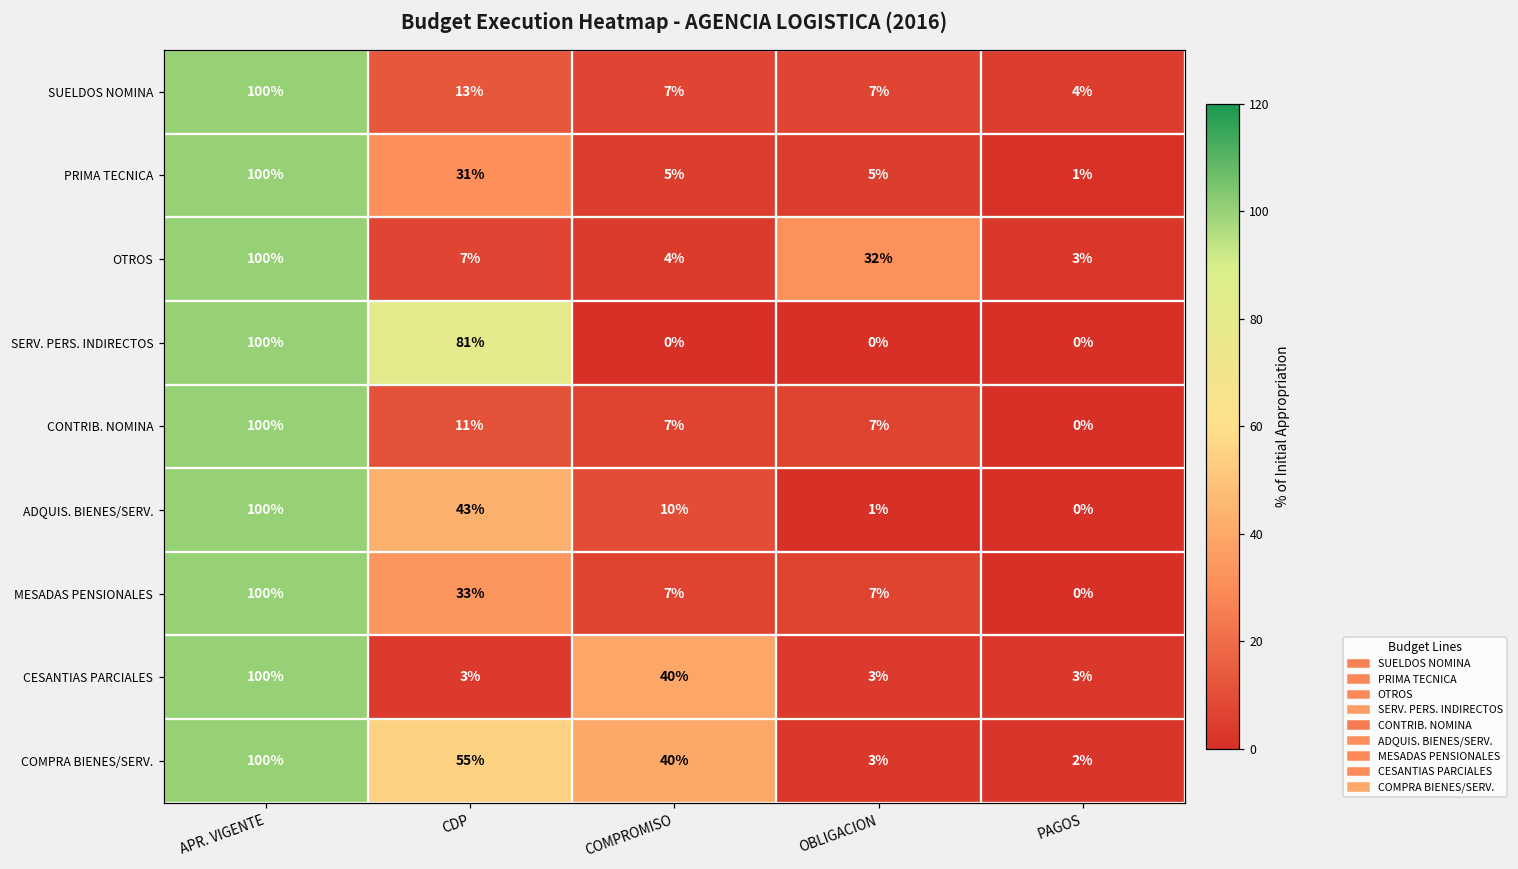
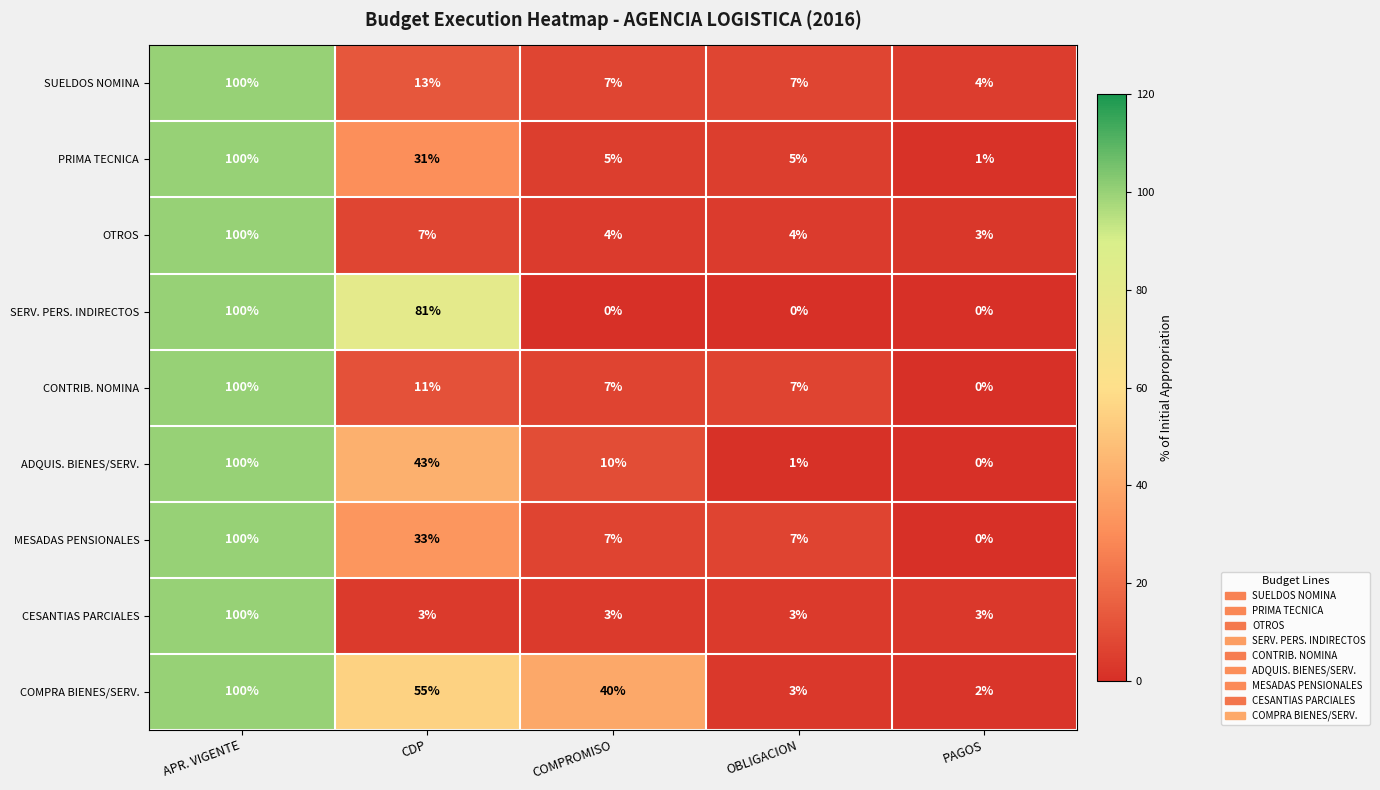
OTROS, OBLIGACION: 32% -> 4%
CESANTIAS PARCIALES, COMPROMISO: 40% -> 3%
